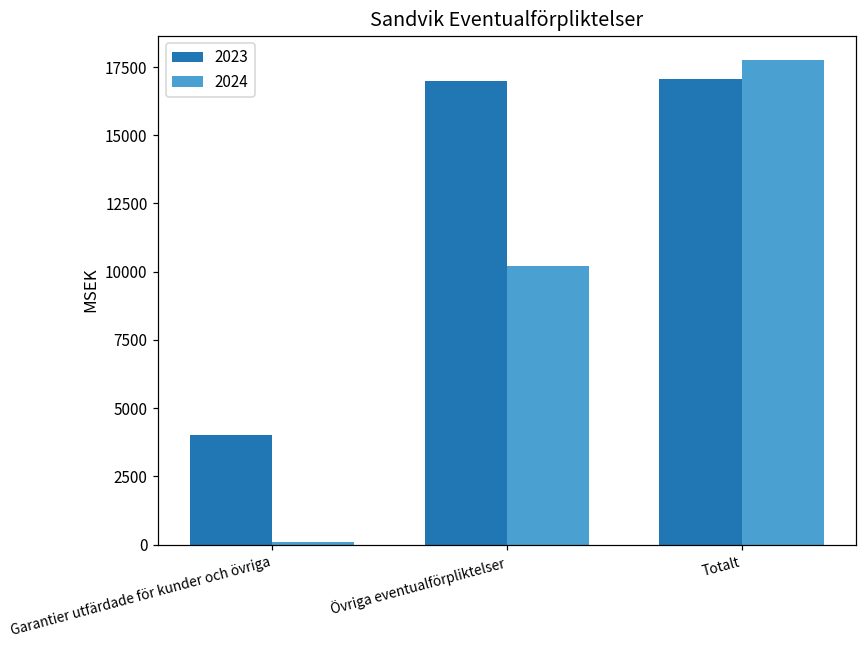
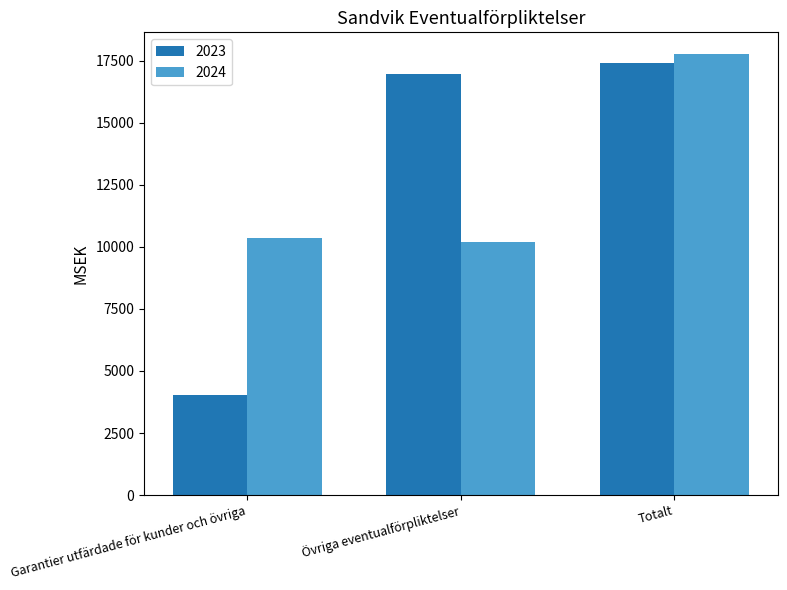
2024, Garantier utfärdade för kunder och övriga: 100 -> 10400
2023, Totalt: 17100 -> 17400
